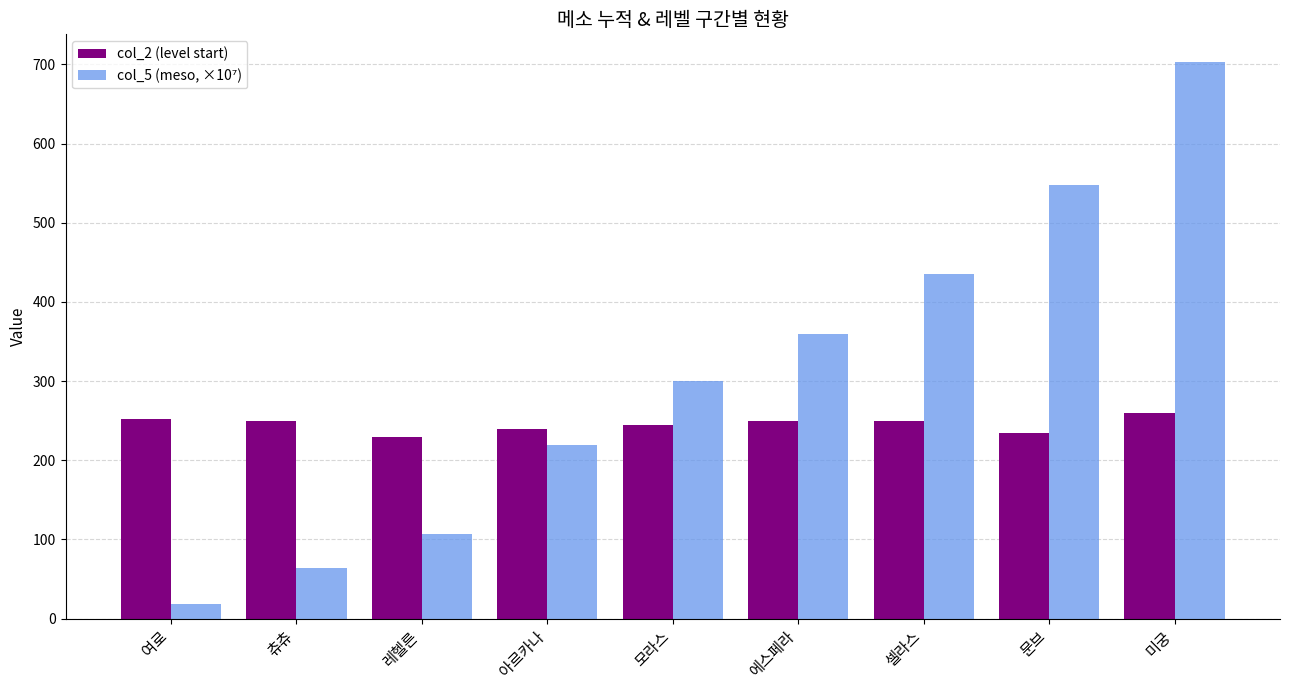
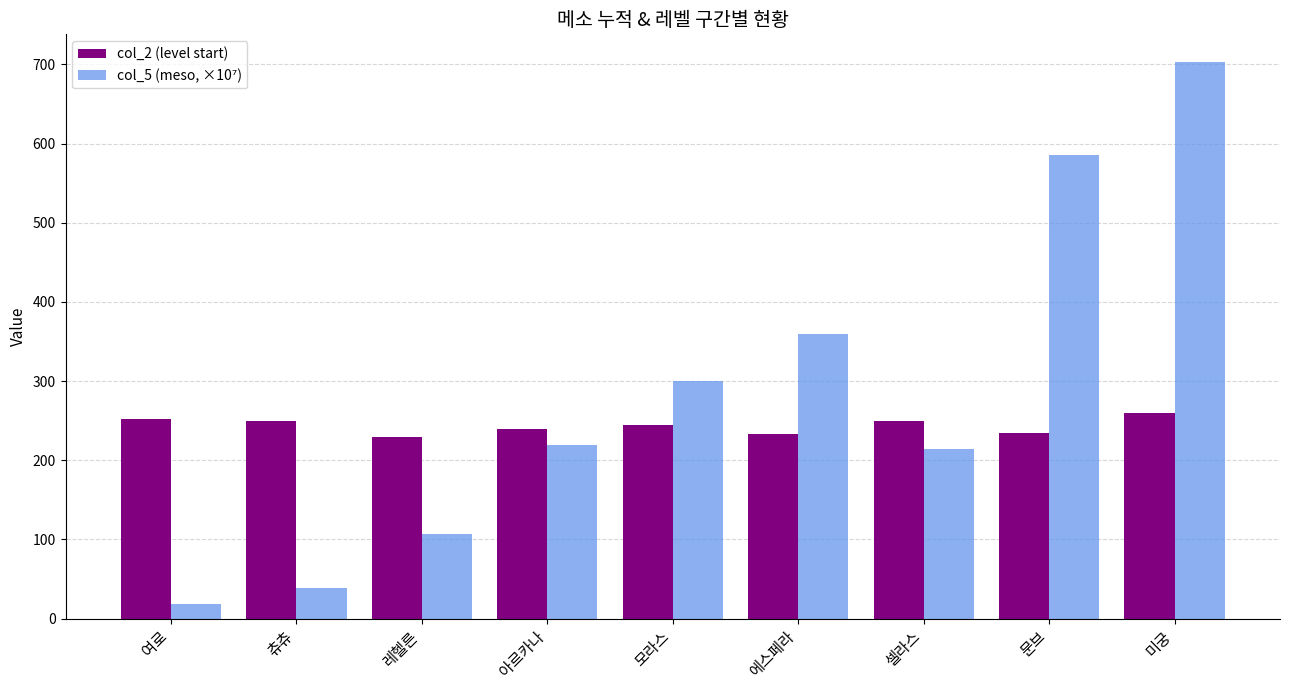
col_5 (meso, ×10⁷), 츄츄: 60 -> 40
col_2 (level start), 에스페라: 250 -> 230
col_5 (meso, ×10⁷), 셀라스: 440 -> 210
col_5 (meso, ×10⁷), 문브: 550 -> 590
